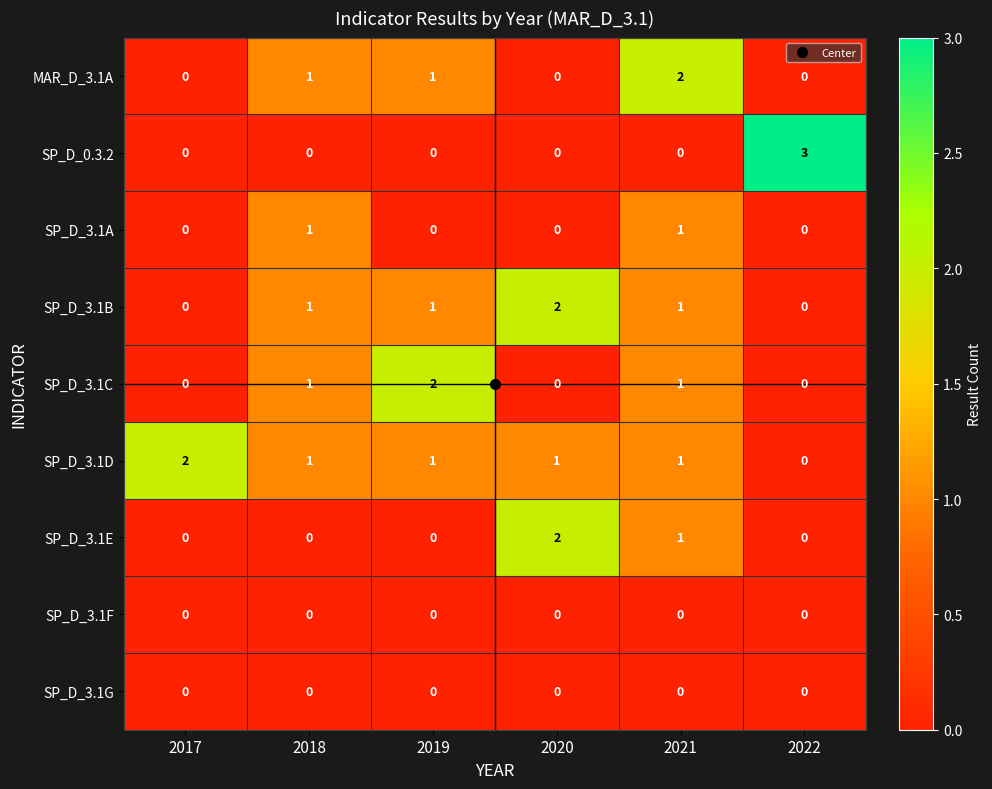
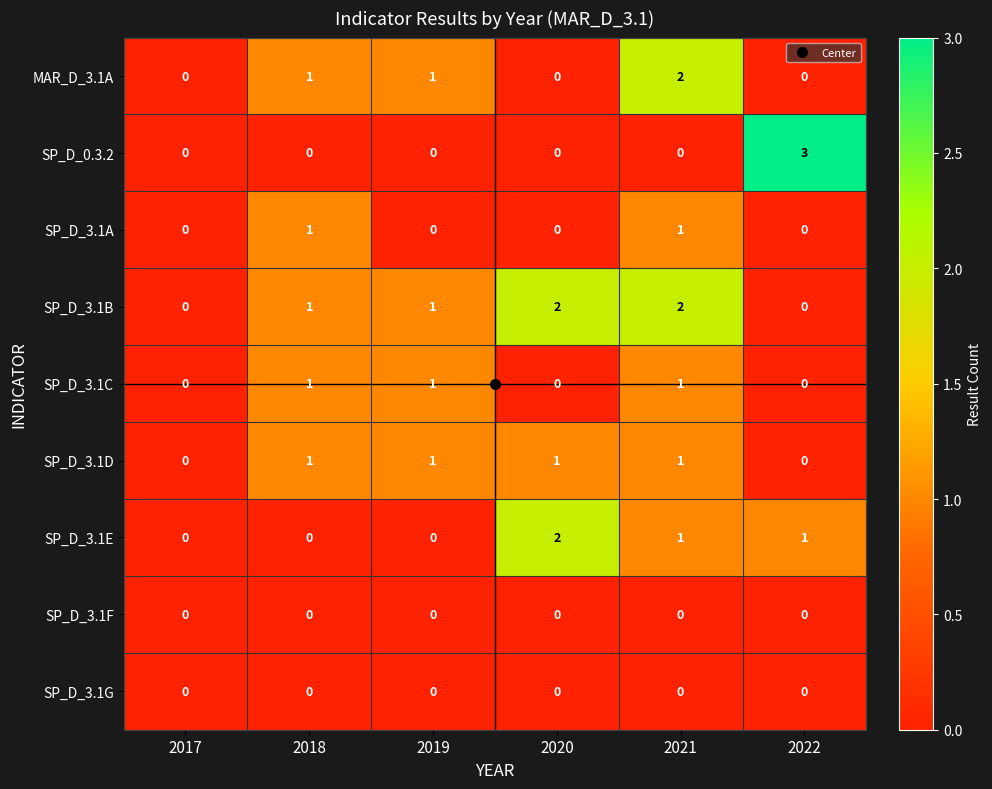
SP_D_3.1B, 2021: 1 -> 2
SP_D_3.1C, 2019: 2 -> 1
SP_D_3.1D, 2017: 2 -> 0
SP_D_3.1E, 2022: 0 -> 1
